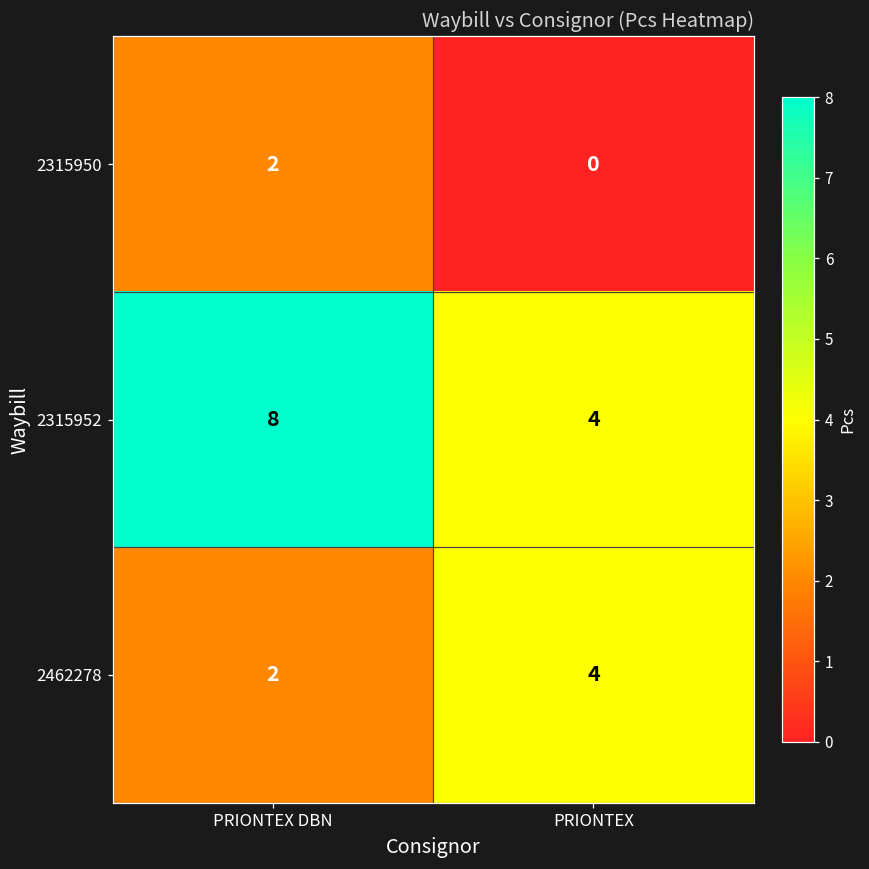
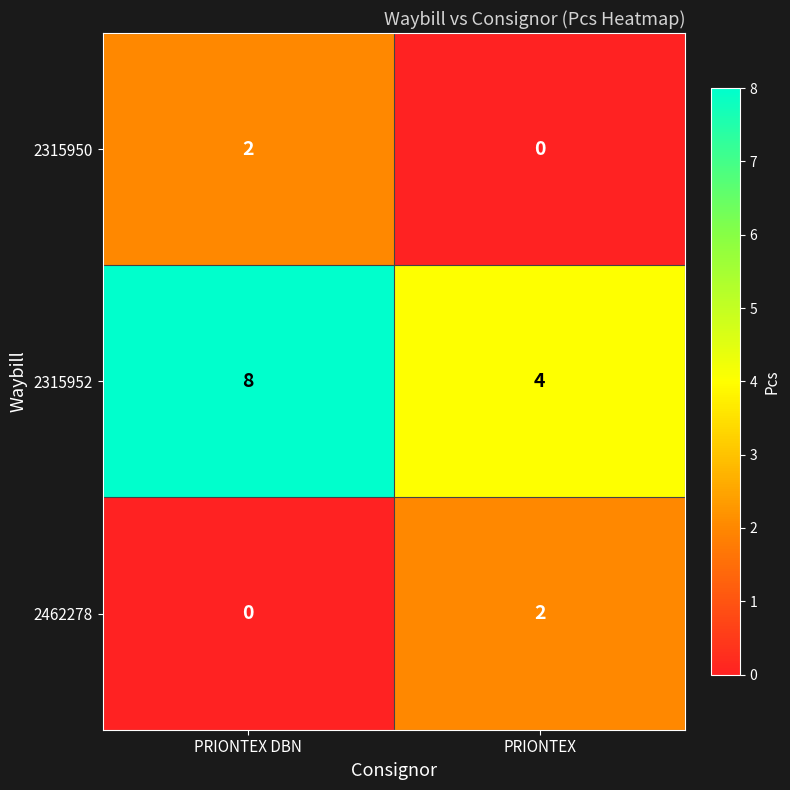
2462278, PRIONTEX DBN: 2 -> 0
2462278, PRIONTEX: 4 -> 2
